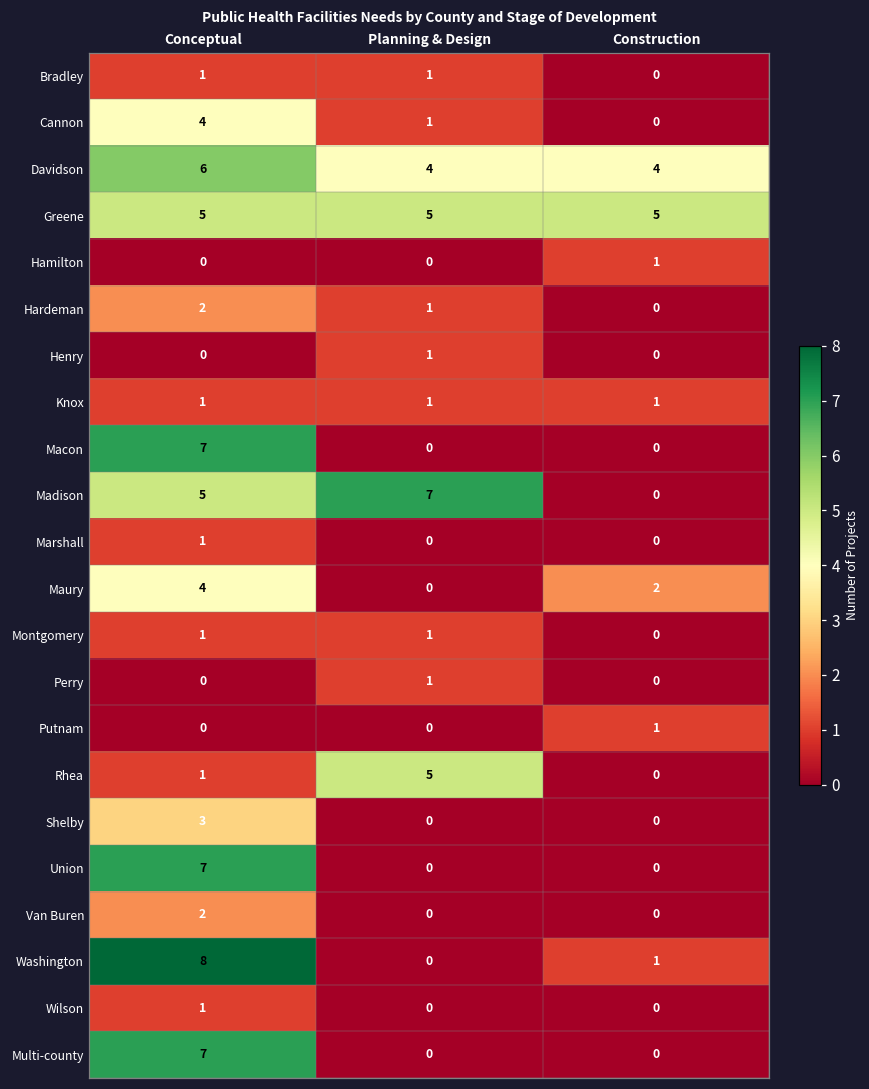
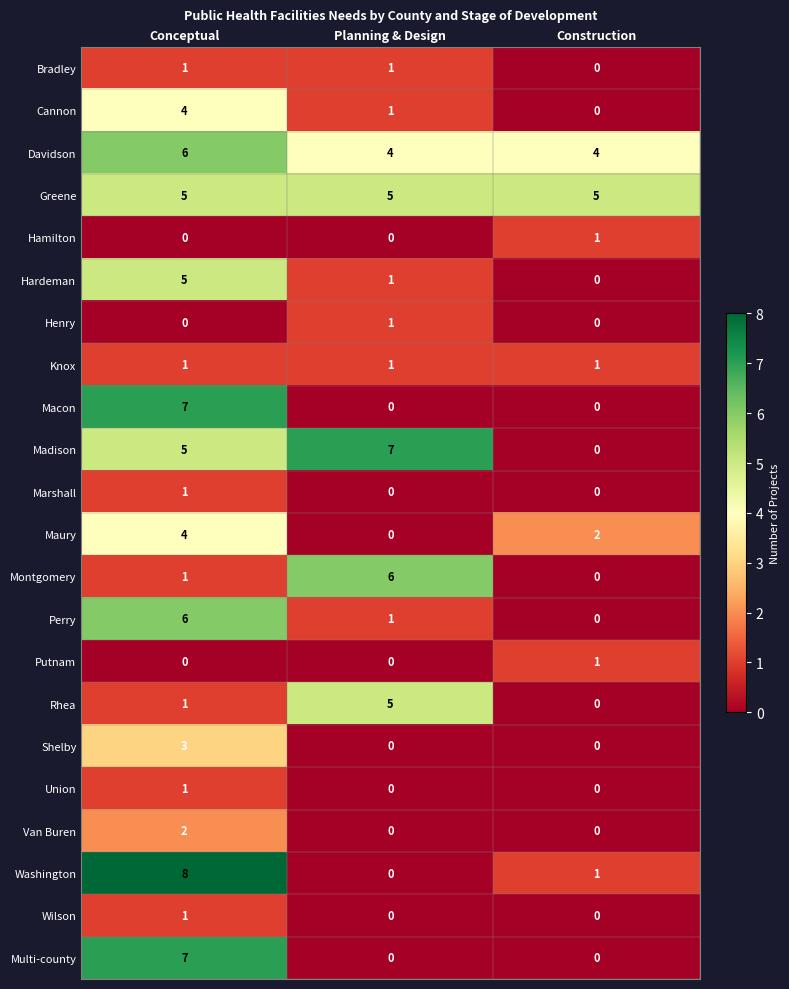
Hardeman, Conceptual: 2 -> 5
Montgomery, Planning & Design: 1 -> 6
Perry, Conceptual: 0 -> 6
Union, Conceptual: 7 -> 1
